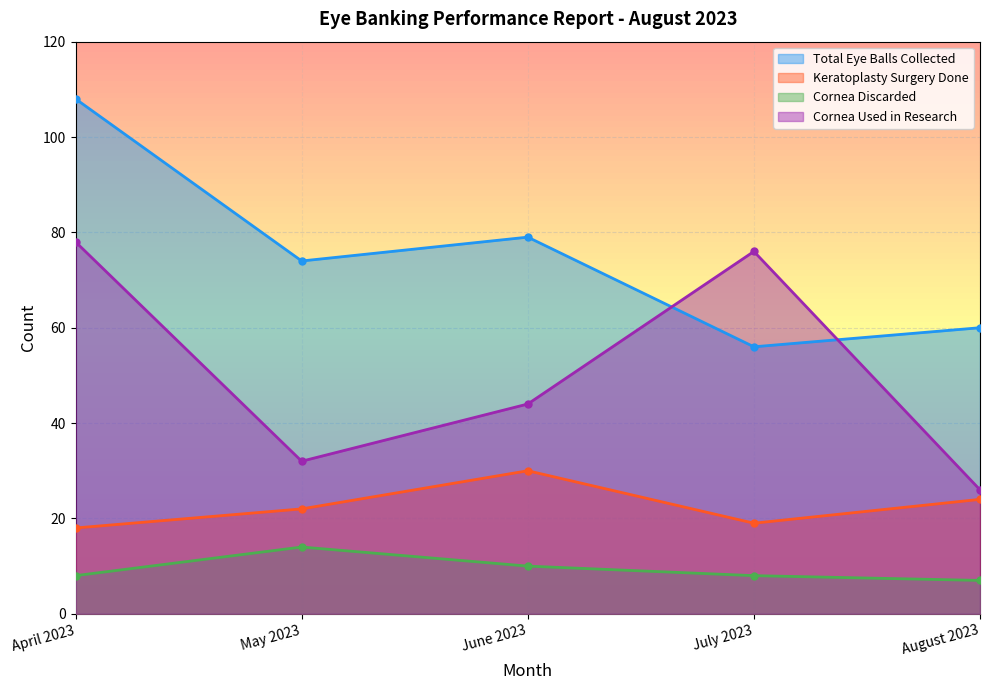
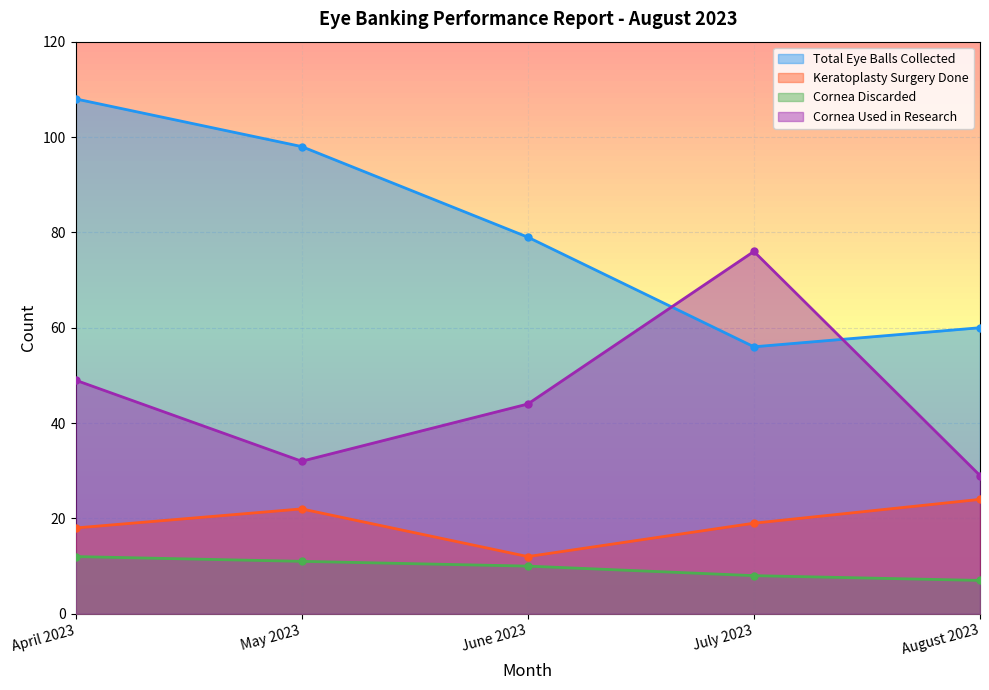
Cornea Discarded, April 2023: 8 -> 12
Cornea Used in Research, April 2023: 78 -> 49
Total Eye Balls Collected, May 2023: 74 -> 98
Cornea Discarded, May 2023: 14 -> 11
Keratoplasty Surgery Done, June 2023: 30 -> 12
Cornea Used in Research, August 2023: 26 -> 29
